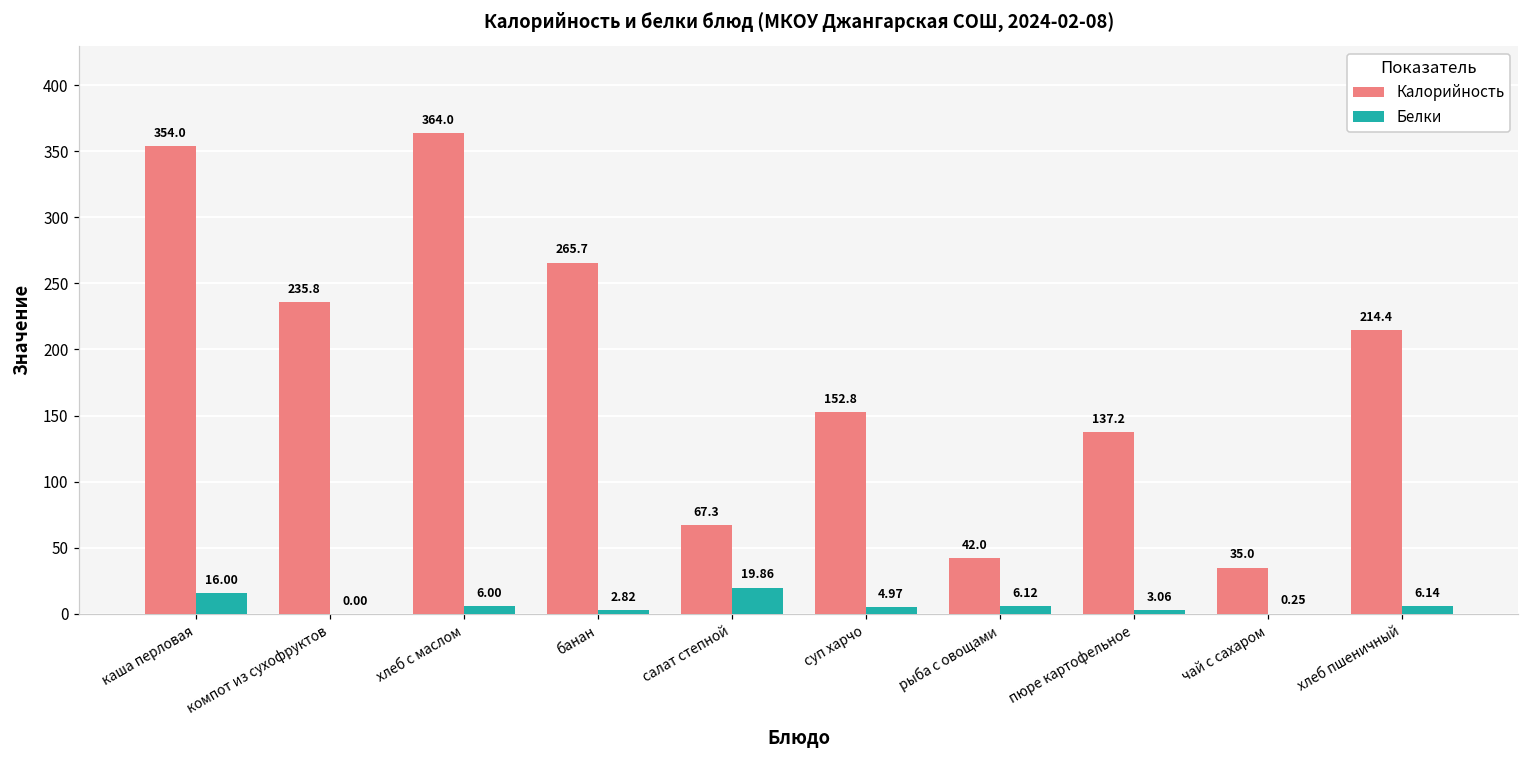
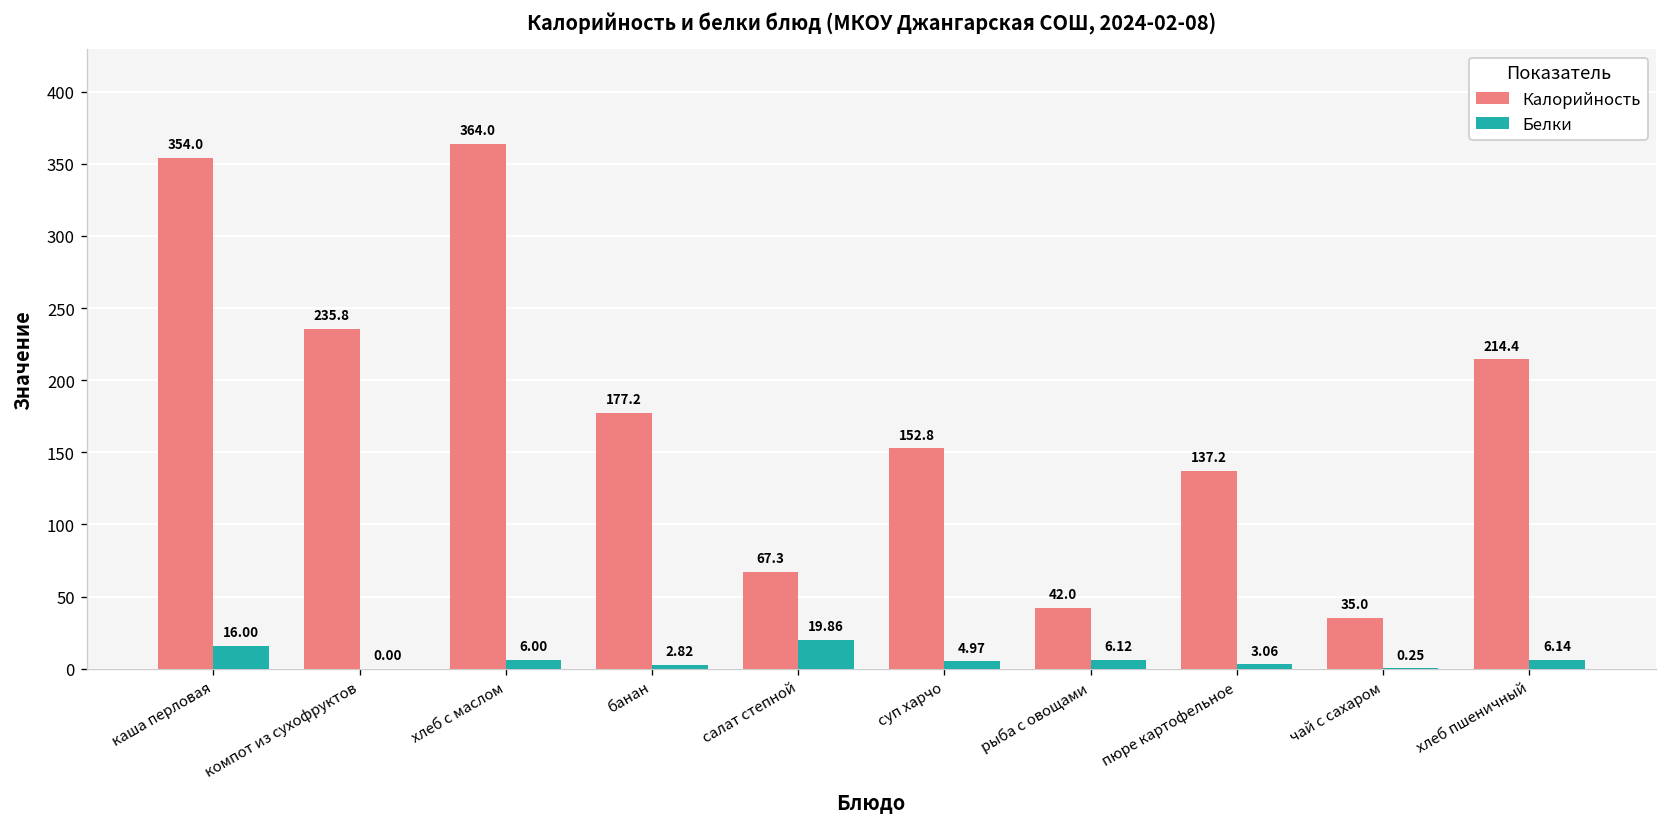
Калорийность, банан: 265.7 -> 177.2
